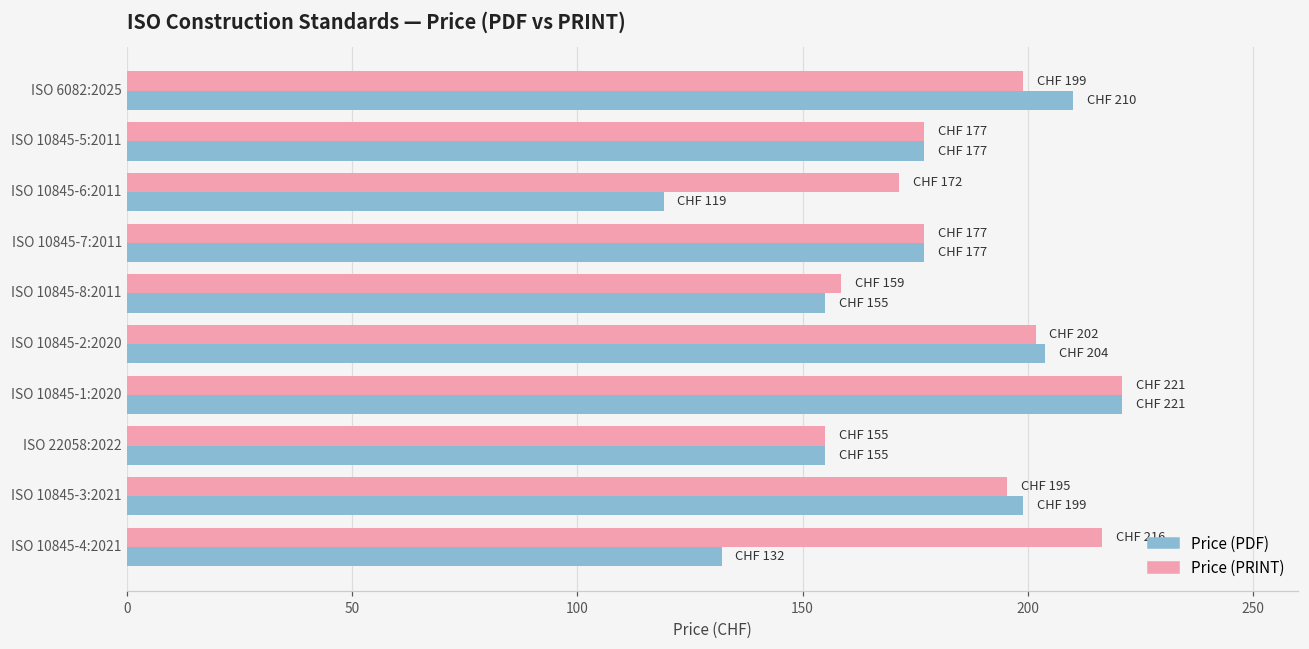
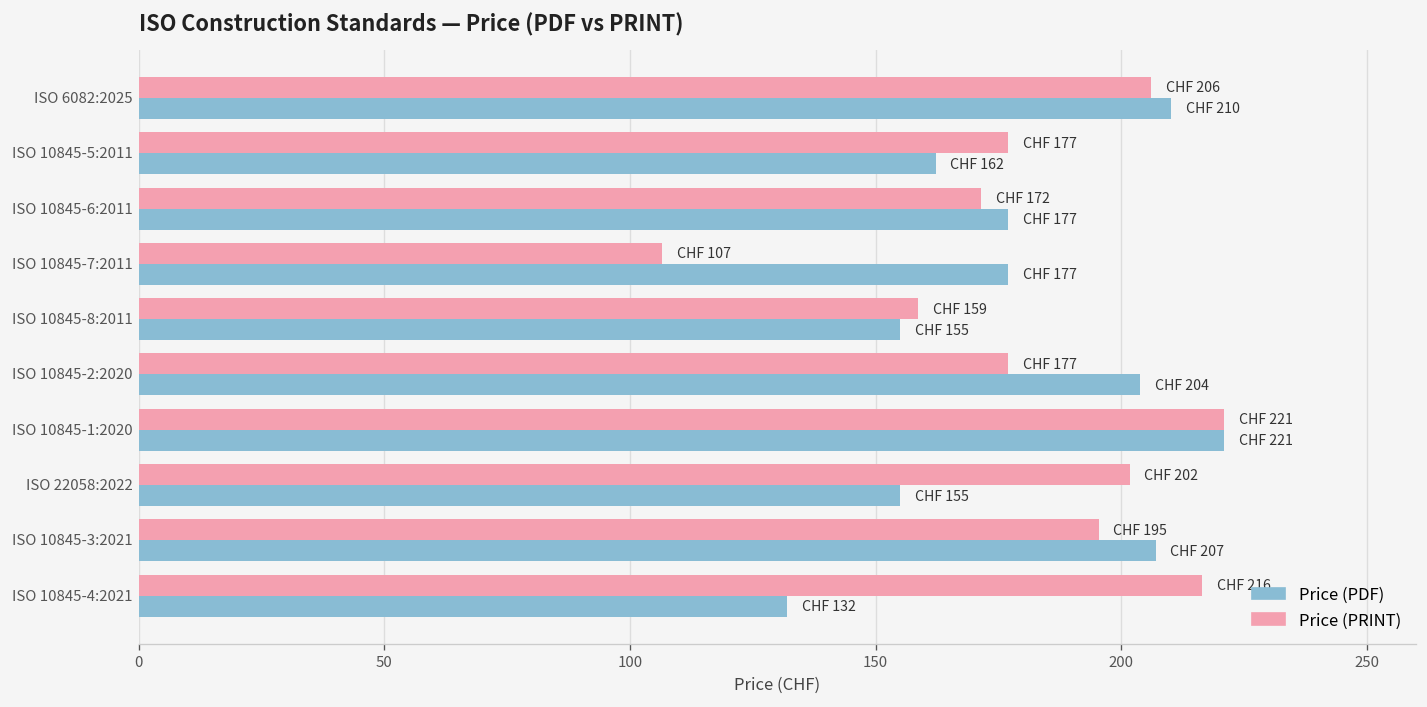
Price (PRINT), ISO 6082:2025: 199 -> 206
Price (PDF), ISO 10845-5:2011: 177 -> 162
Price (PDF), ISO 10845-6:2011: 119 -> 177
Price (PRINT), ISO 10845-7:2011: 177 -> 107
Price (PRINT), ISO 10845-2:2020: 202 -> 177
Price (PRINT), ISO 22058:2022: 155 -> 202
Price (PDF), ISO 10845-3:2021: 199 -> 207
